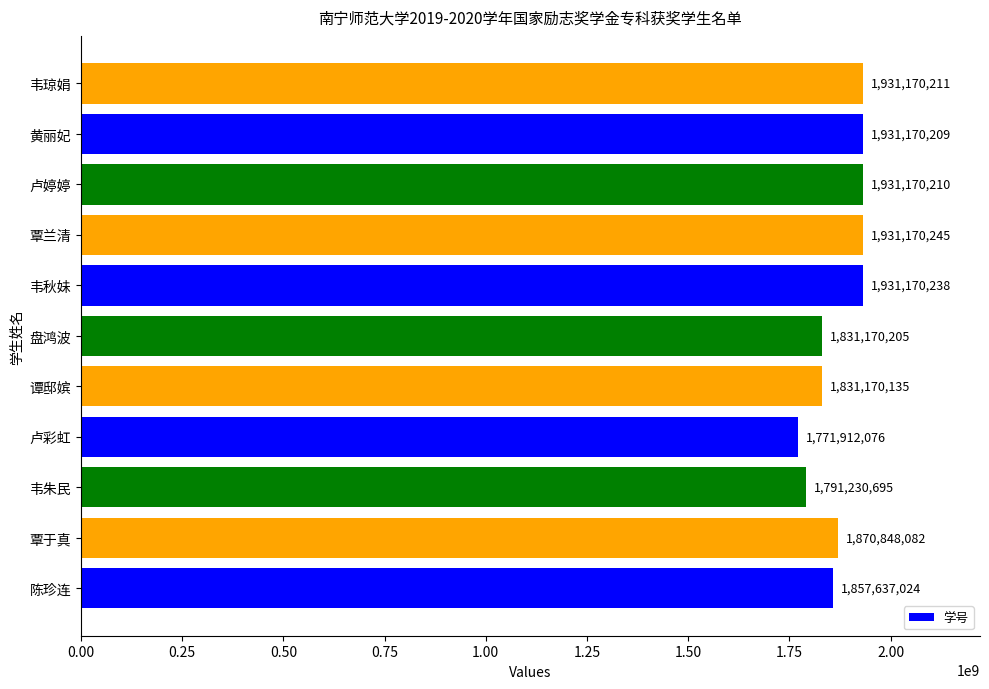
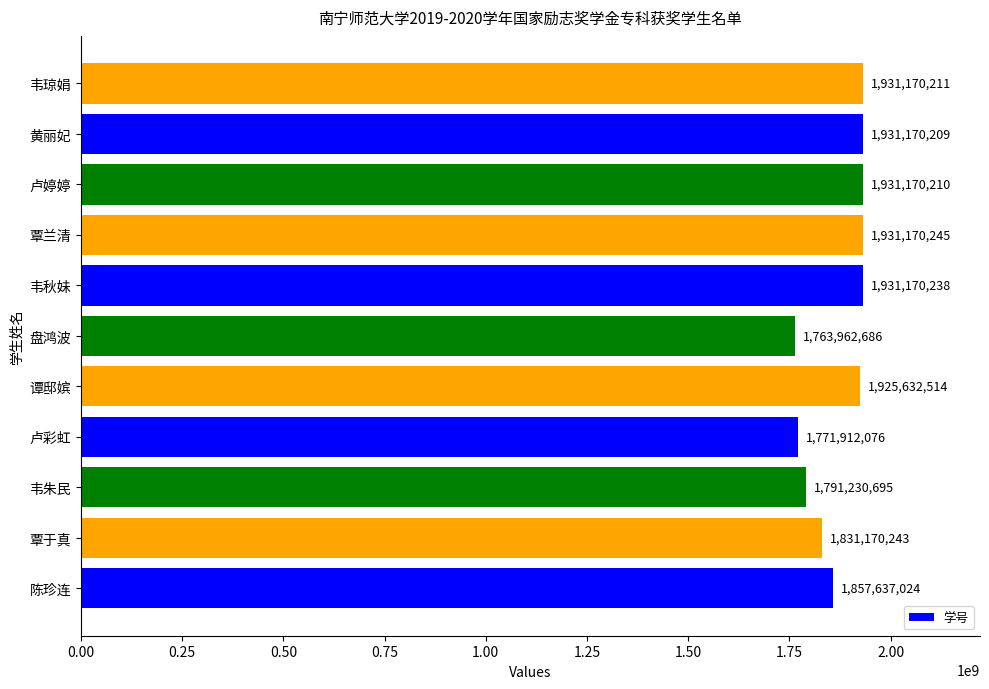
盘鸿波: 1,831,170,205 -> 1,763,962,686
谭邸嫔: 1,831,170,135 -> 1,925,632,514
覃于真: 1,870,848,082 -> 1,831,170,243
